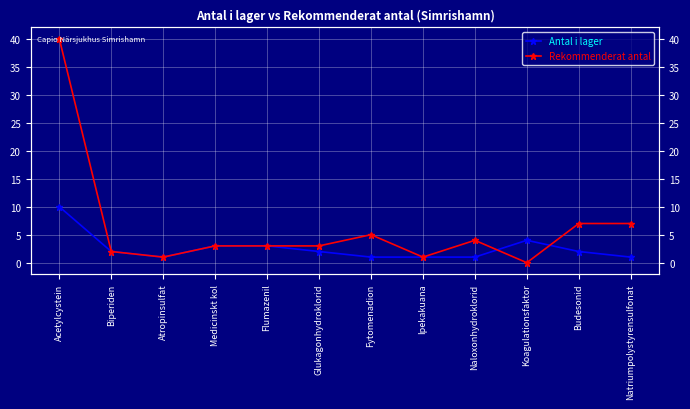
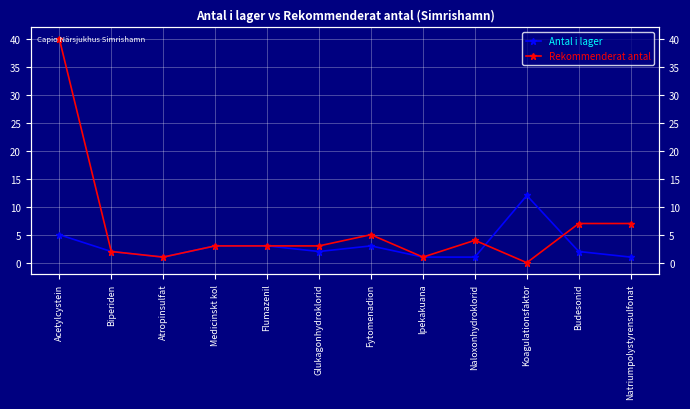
Antal i lager, Acetylcystein: 10 -> 5
Antal i lager, Fytomenadion: 1 -> 3
Antal i lager, Koagulationsfaktor: 4 -> 12
